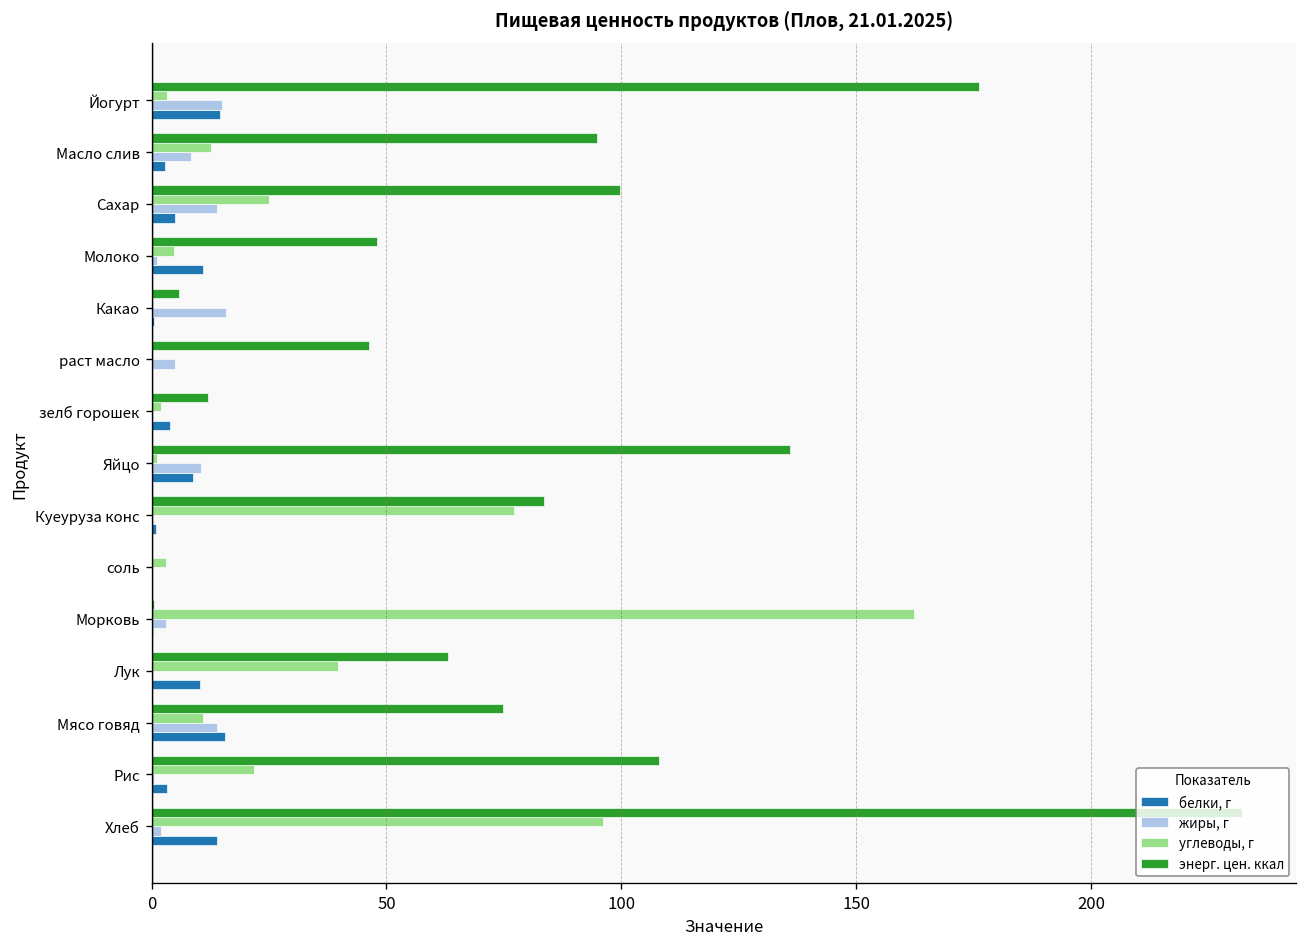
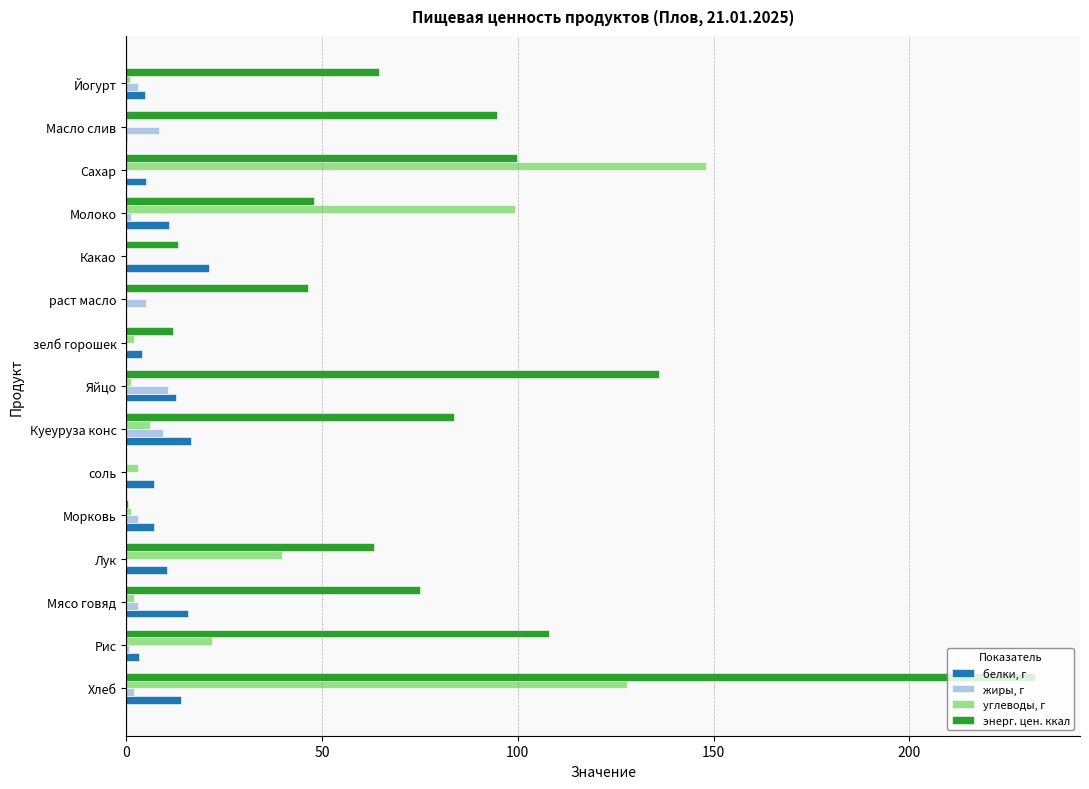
энерг. цен. ккал, Йогурт: 176 -> 65
углеводы, г, Йогурт: 3 -> 1
жиры, г, Йогурт: 15 -> 3
белки, г, Йогурт: 15 -> 5
углеводы, г, Масло слив: 13 -> 0
белки, г, Масло слив: 3 -> 0
углеводы, г, Сахар: 25 -> 148
жиры, г, Сахар: 14 -> 0
углеводы, г, Молоко: 5 -> 99
энерг. цен. ккал, Какао: 6 -> 13
жиры, г, Какао: 16 -> 0
белки, г, Какао: 1 -> 21
белки, г, Яйцо: 9 -> 13
углеводы, г, Куеуруза конс: 77 -> 6
жиры, г, Куеуруза конс: 0 -> 10
белки, г, Куеуруза конс: 1 -> 17
белки, г, соль: 0 -> 7
углеводы, г, Морковь: 162 -> 1
белки, г, Морковь: 0 -> 7
углеводы, г, Мясо говяд: 11 -> 2
жиры, г, Мясо говяд: 14 -> 3
углеводы, г, Хлеб: 96 -> 128
